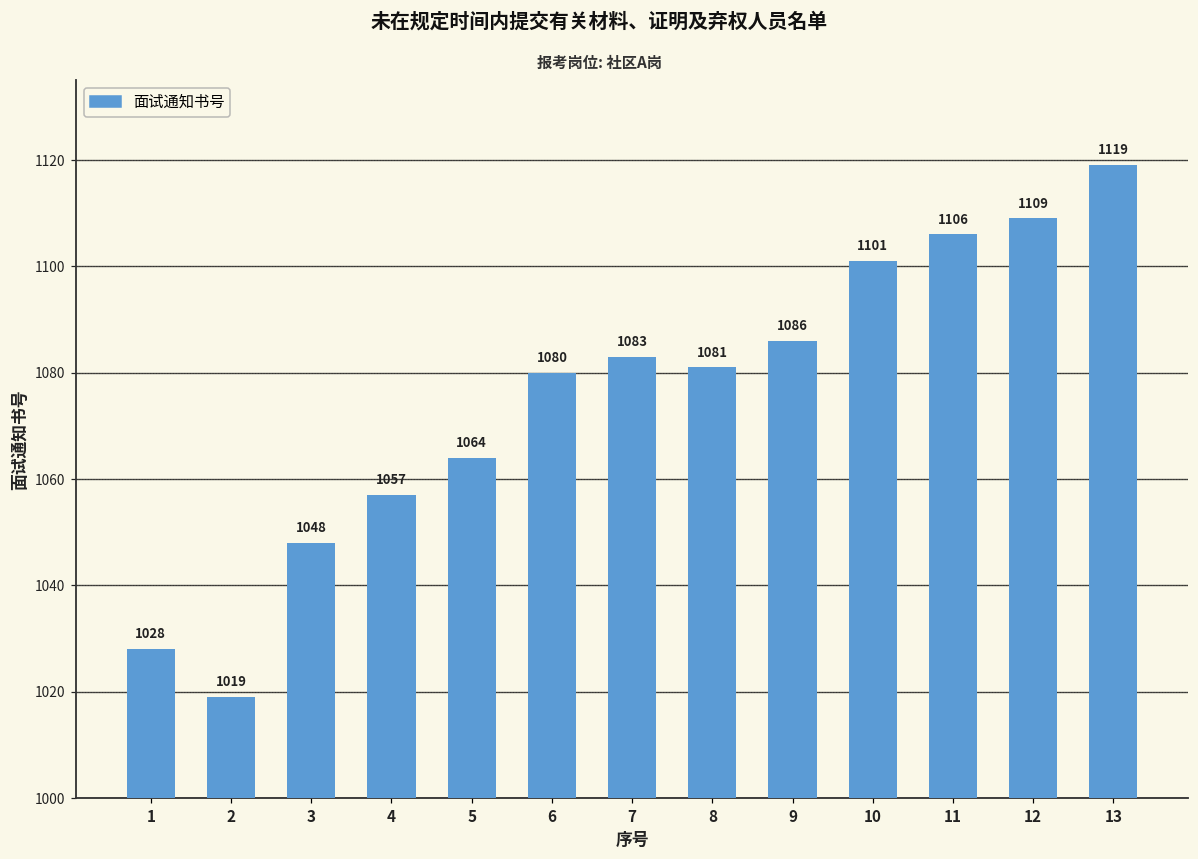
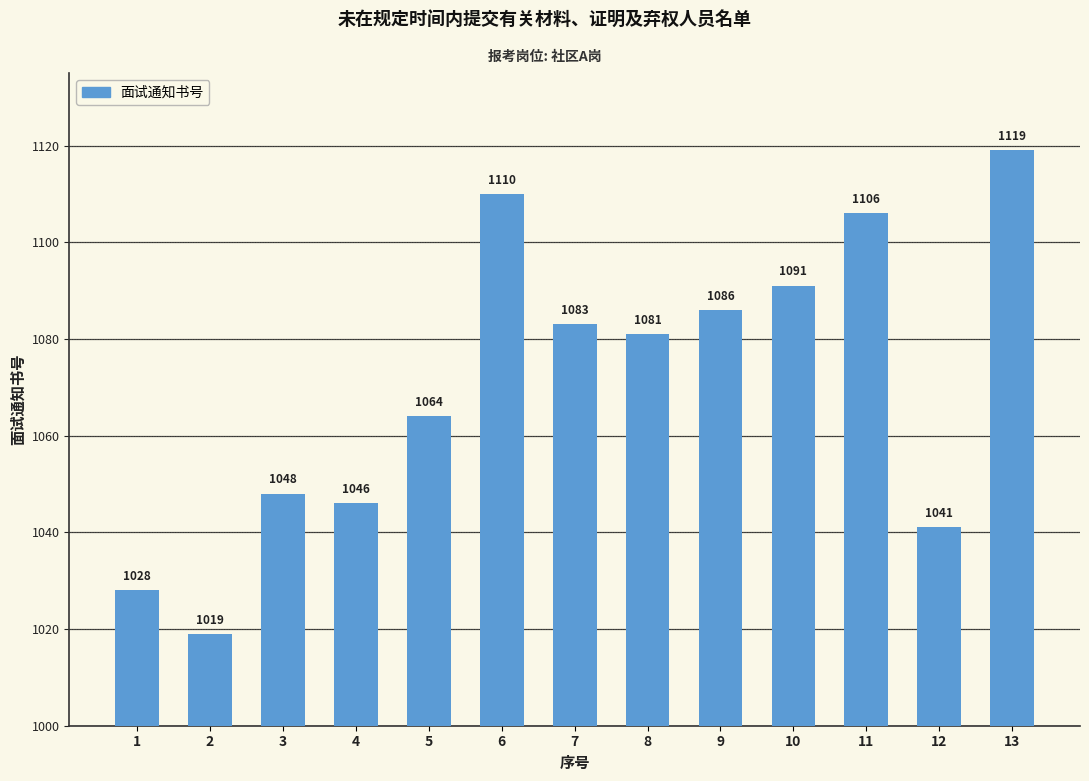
4: 1057 -> 1046
6: 1080 -> 1110
10: 1101 -> 1091
12: 1109 -> 1041
